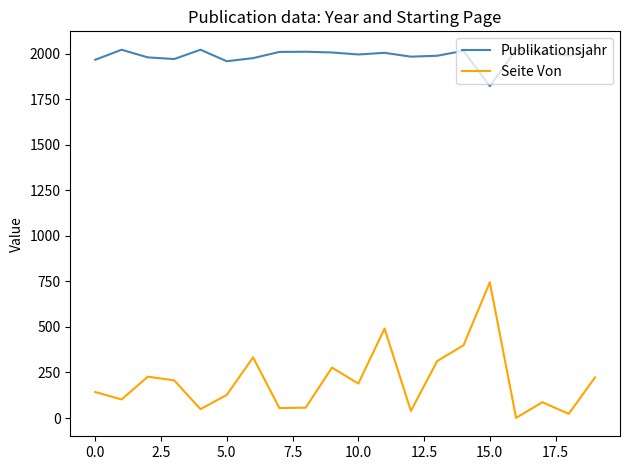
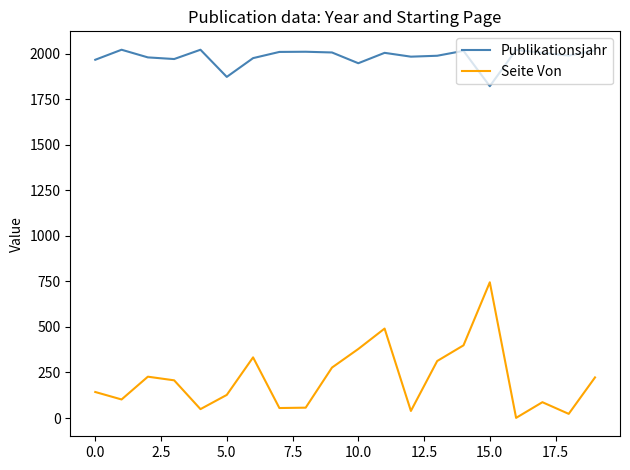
Publikationsjahr, 5.0: 1960 -> 1870
Publikationsjahr, 10.0: 2000 -> 1950
Seite Von, 10.0: 190 -> 380
